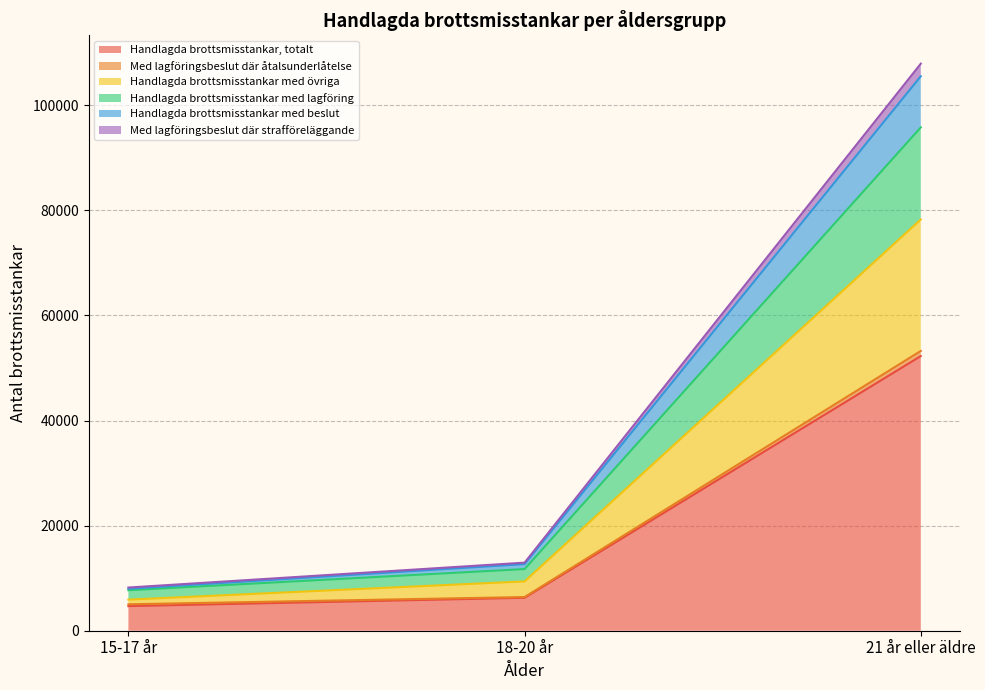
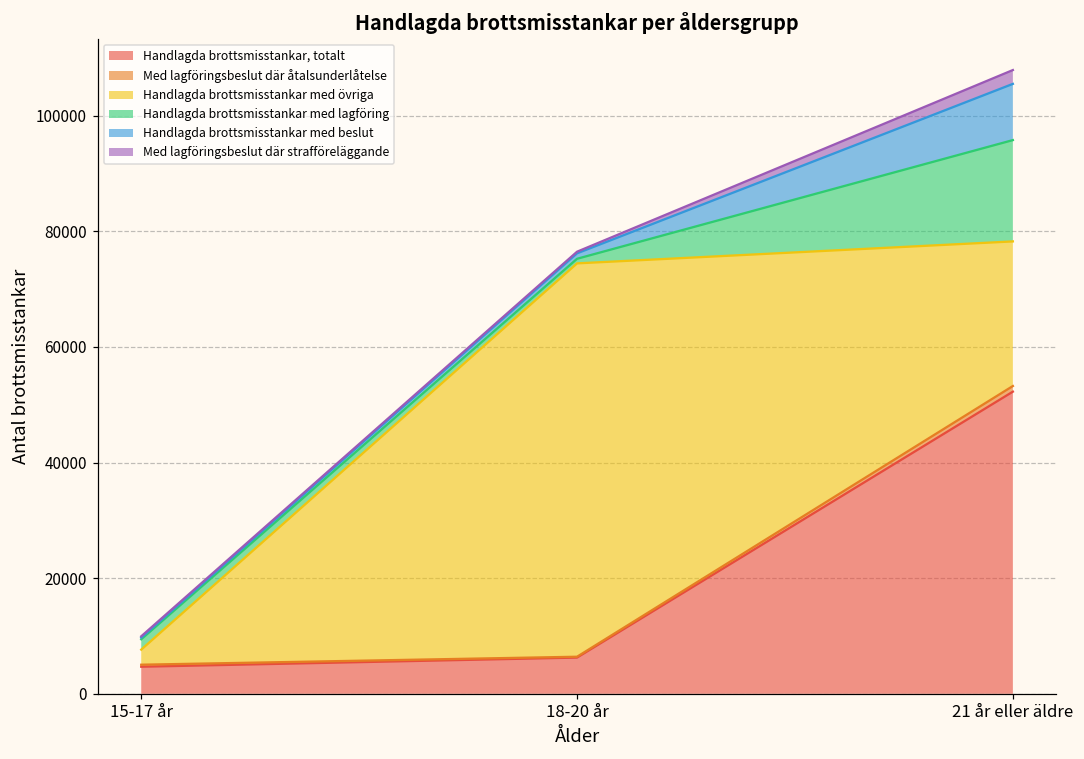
Handlagda brottsmisstankar med övriga, 15-17 år: 1000 -> 3000
Handlagda brottsmisstankar med övriga, 18-20 år: 3000 -> 68000
Handlagda brottsmisstankar med lagföring, 18-20 år: 2000 -> 1000
